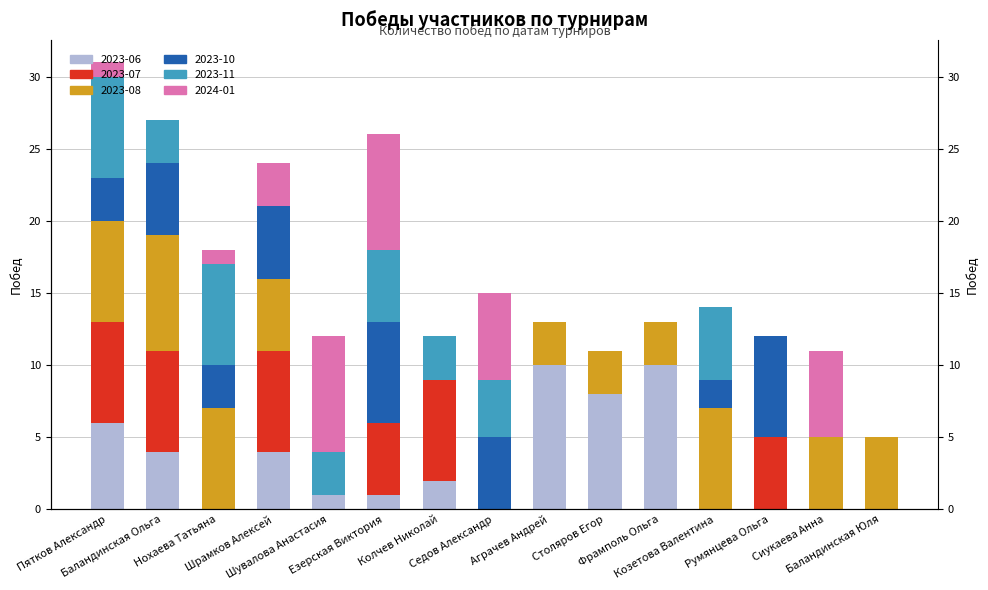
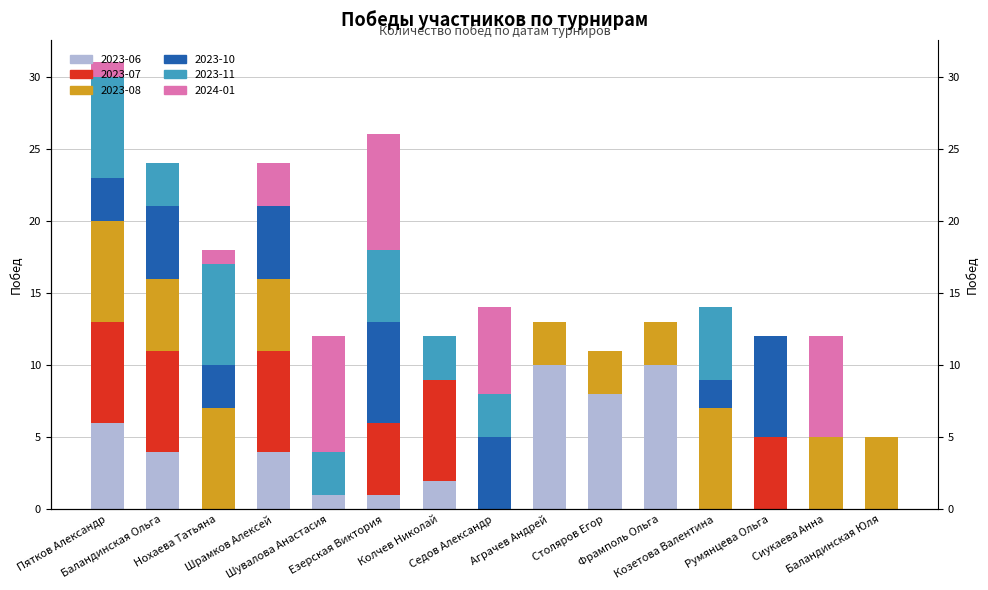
2023-08, Баландинская Ольга: 8 -> 5
2023-11, Седов Александр: 4 -> 3
2024-01, Сиукаева Анна: 6 -> 7
